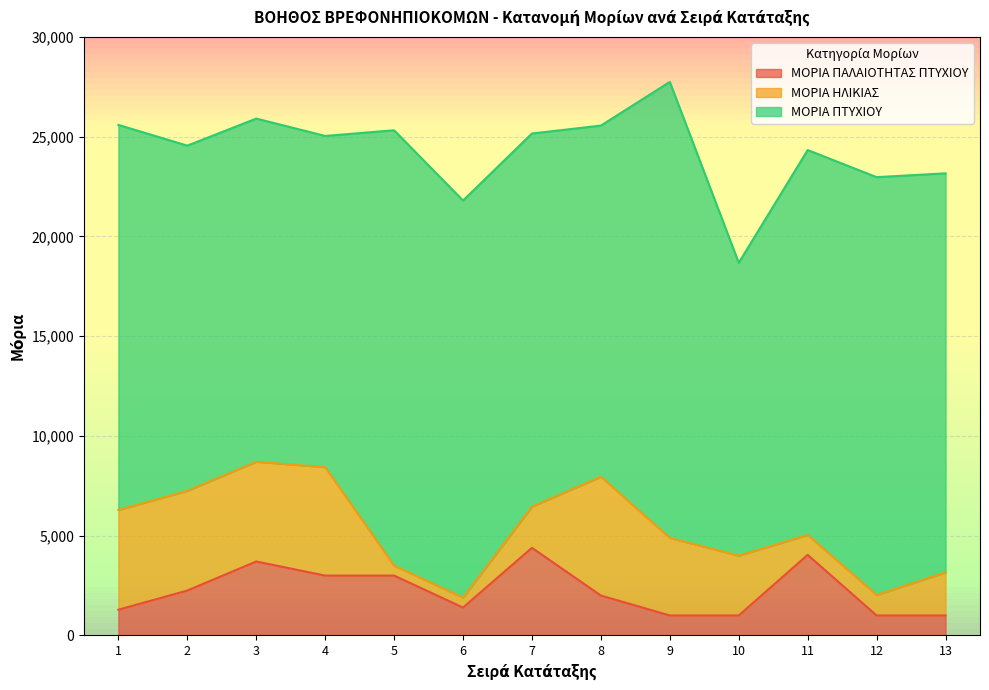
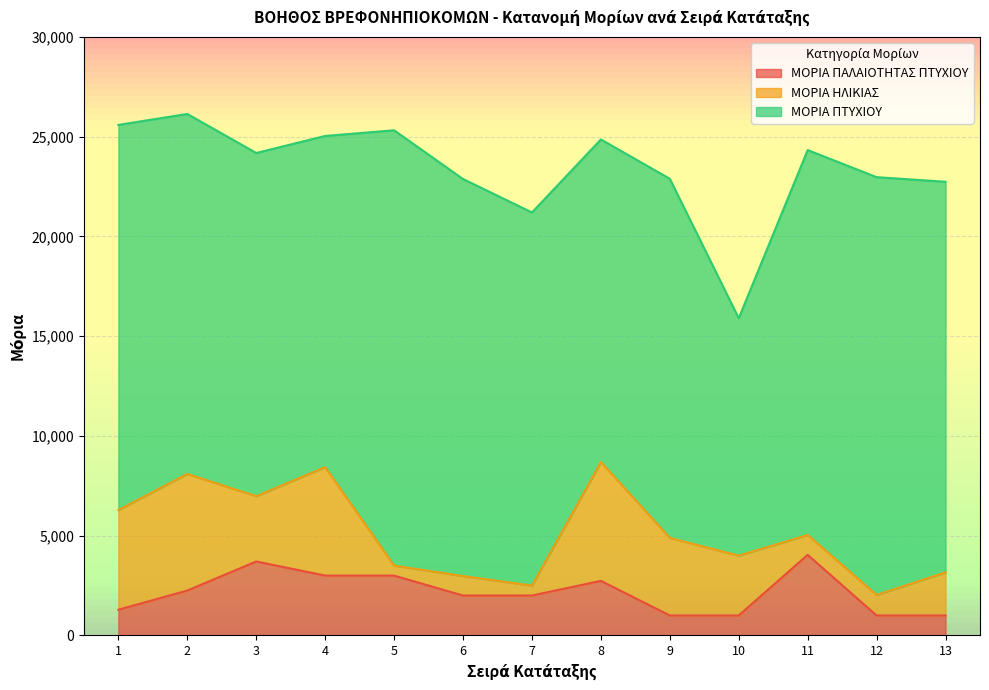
ΜΟΡΙΑ ΗΛΙΚΙΑΣ, 2: 5,000 -> 5,800
ΜΟΡΙΑ ΠΤΥΧΙΟΥ, 2: 17,300 -> 18,000
ΜΟΡΙΑ ΗΛΙΚΙΑΣ, 3: 5,000 -> 3,300
ΜΟΡΙΑ ΠΑΛΑΙΟΤΗΤΑΣ ΠΤΥΧΙΟΥ, 6: 1,400 -> 2,000
ΜΟΡΙΑ ΗΛΙΚΙΑΣ, 6: 500 -> 1,000
ΜΟΡΙΑ ΠΑΛΑΙΟΤΗΤΑΣ ΠΤΥΧΙΟΥ, 7: 4,400 -> 2,000
ΜΟΡΙΑ ΗΛΙΚΙΑΣ, 7: 2,100 -> 500
ΜΟΡΙΑ ΠΑΛΑΙΟΤΗΤΑΣ ΠΤΥΧΙΟΥ, 8: 2,000 -> 2,700
ΜΟΡΙΑ ΠΤΥΧΙΟΥ, 8: 17,600 -> 16,200
ΜΟΡΙΑ ΠΤΥΧΙΟΥ, 9: 22,900 -> 18,000
ΜΟΡΙΑ ΠΤΥΧΙΟΥ, 10: 14,700 -> 11,900
ΜΟΡΙΑ ΠΤΥΧΙΟΥ, 13: 20,000 -> 19,600
